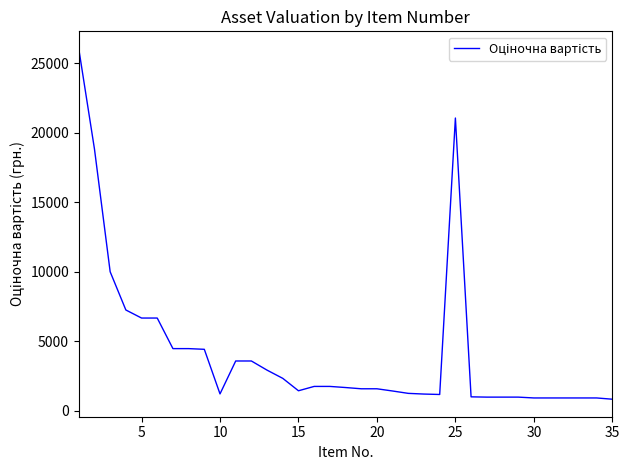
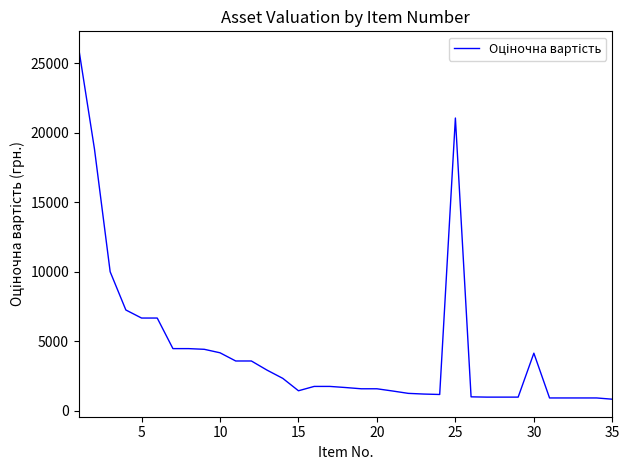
10: 1200 -> 4200
30: 900 -> 4100
